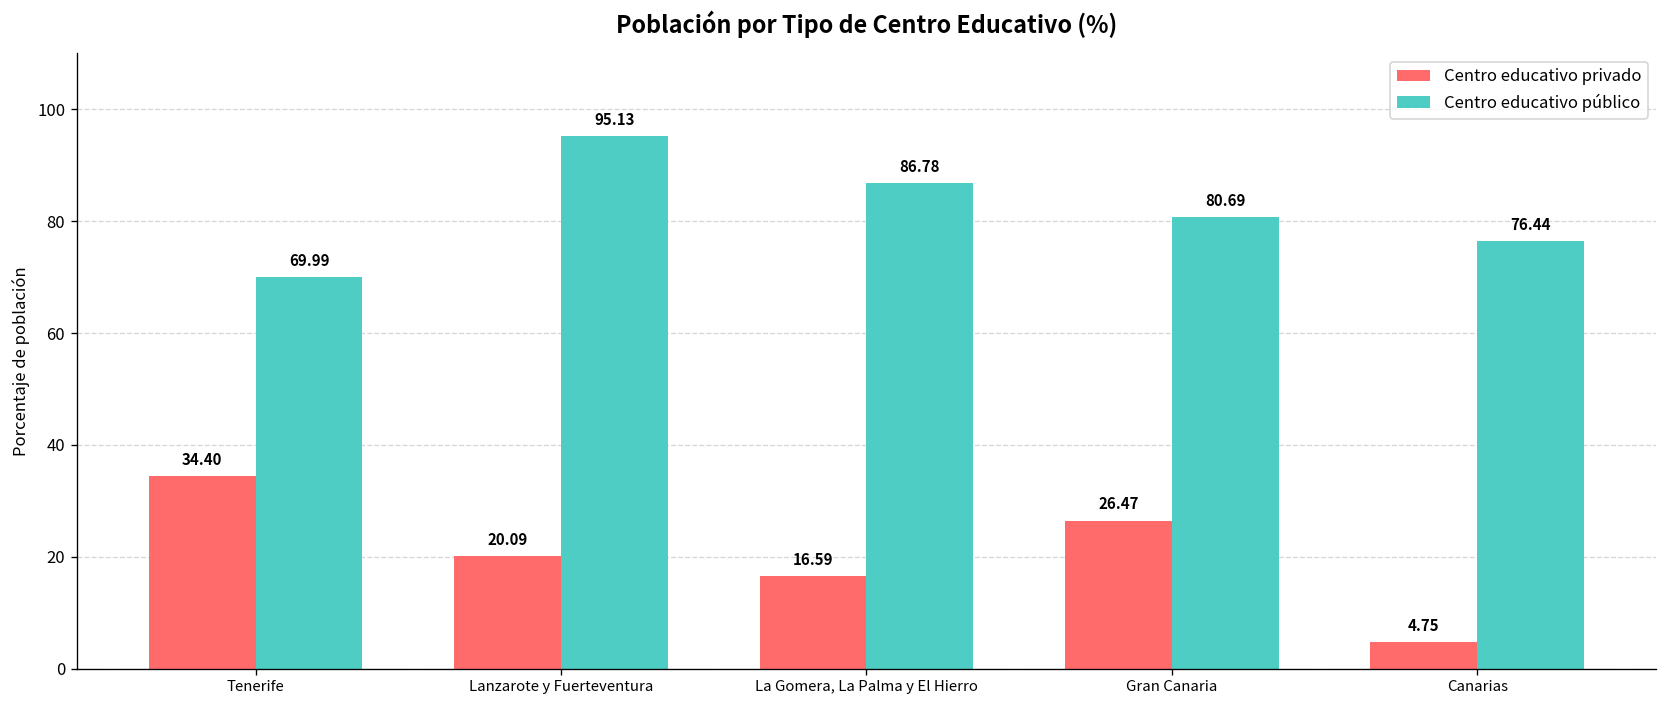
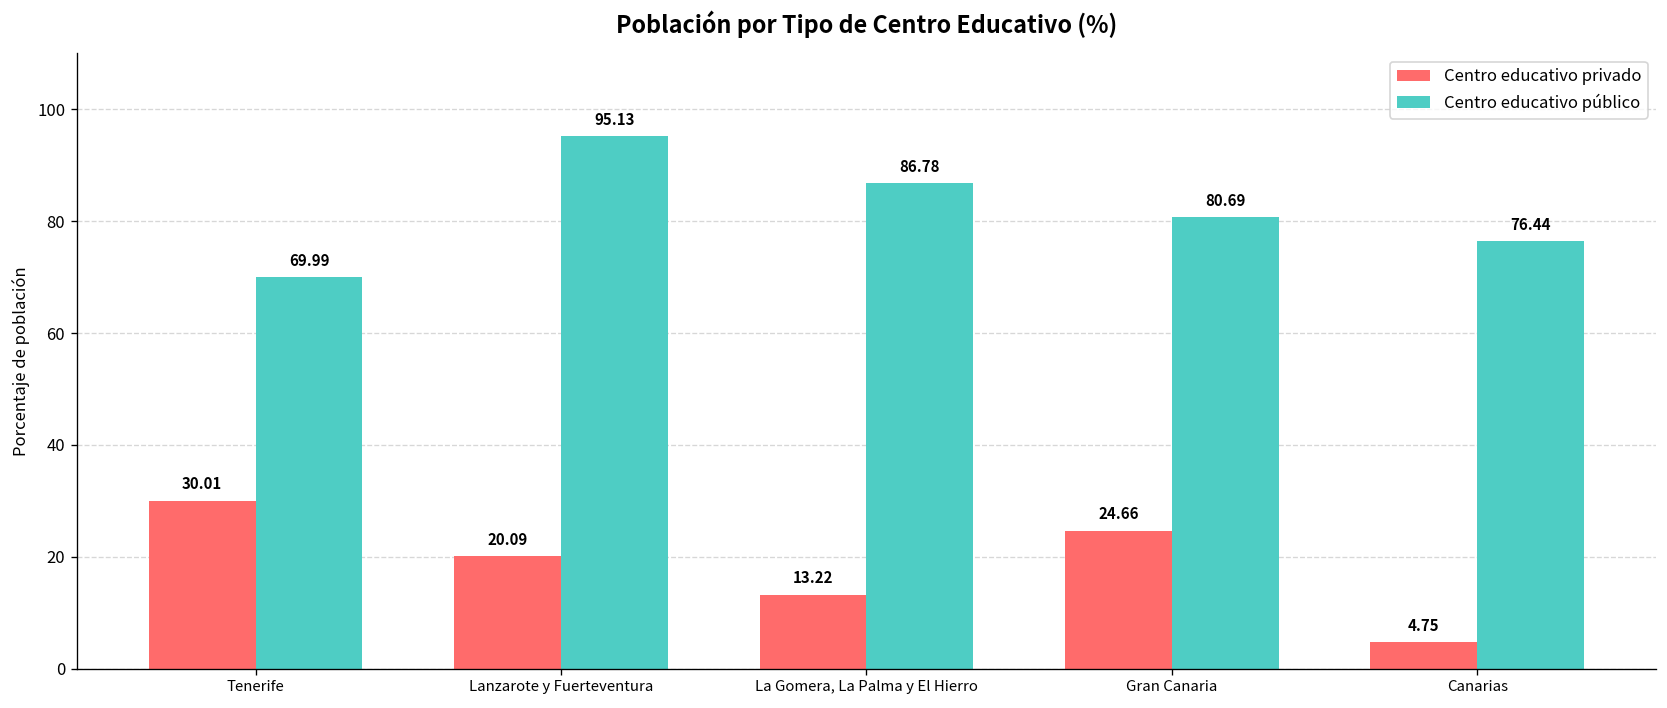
Centro educativo privado, Tenerife: 34.40 -> 30.01
Centro educativo privado, La Gomera, La Palma y El Hierro: 16.59 -> 13.22
Centro educativo privado, Gran Canaria: 26.47 -> 24.66
